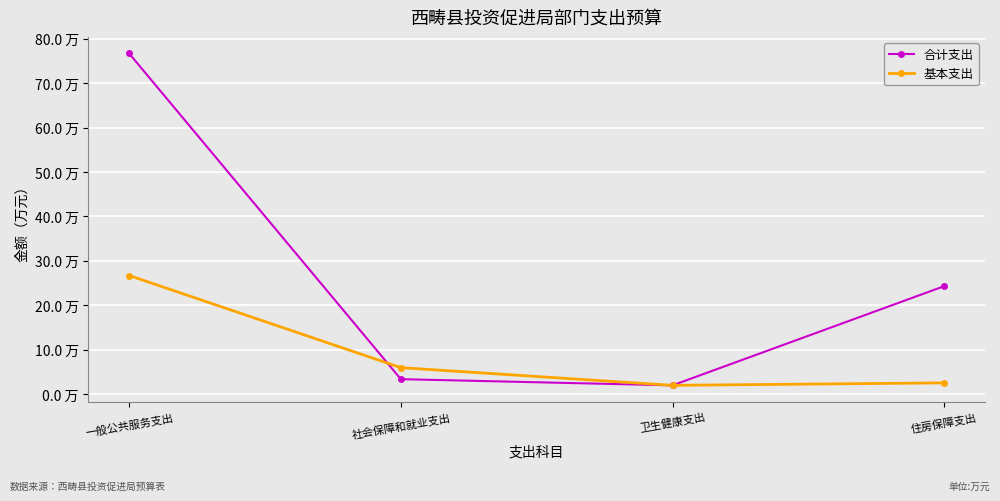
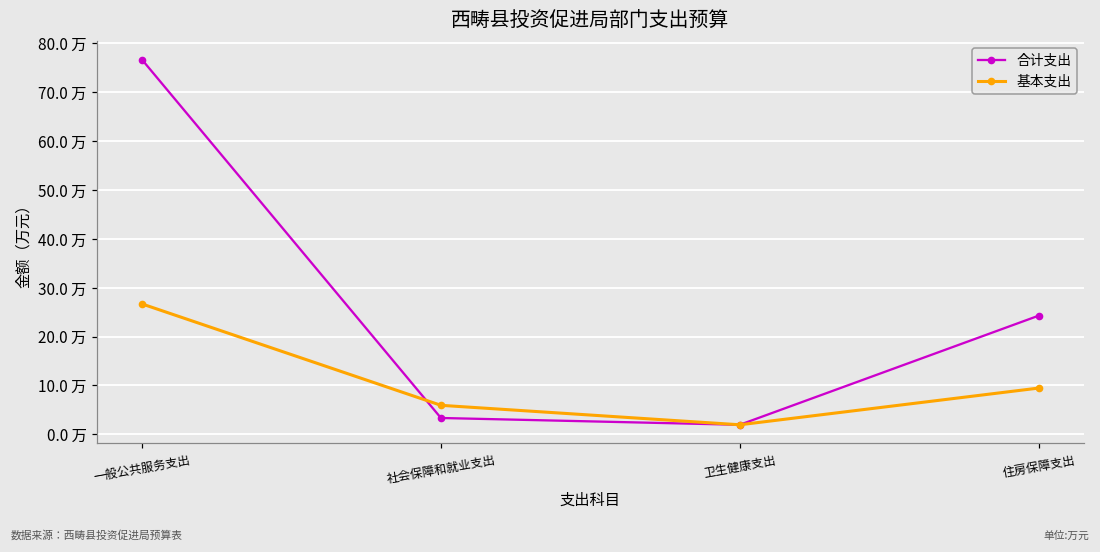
基本支出, 住房保障支出: 2 万 -> 9 万
